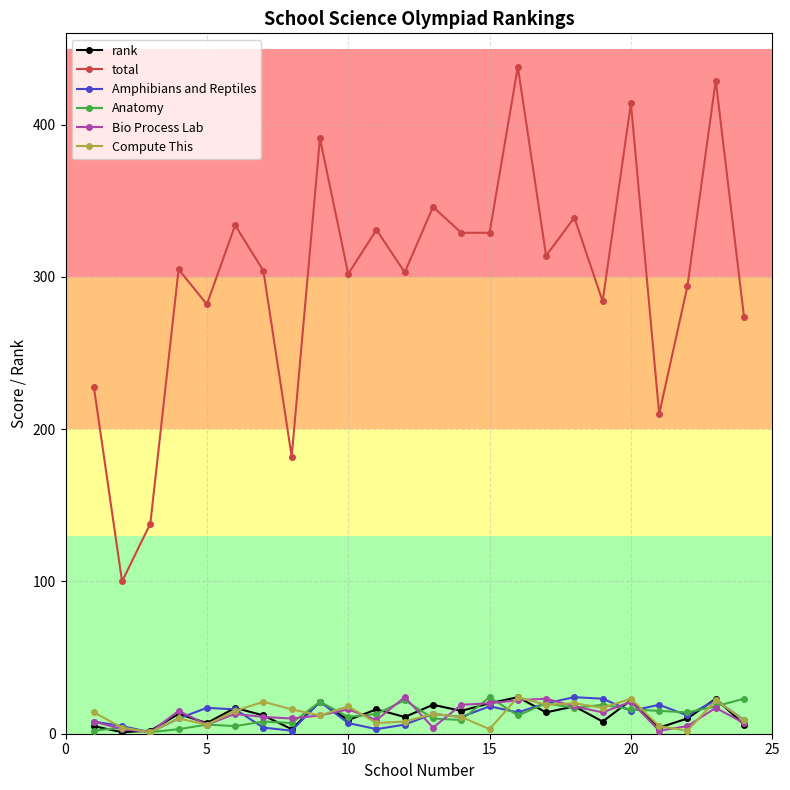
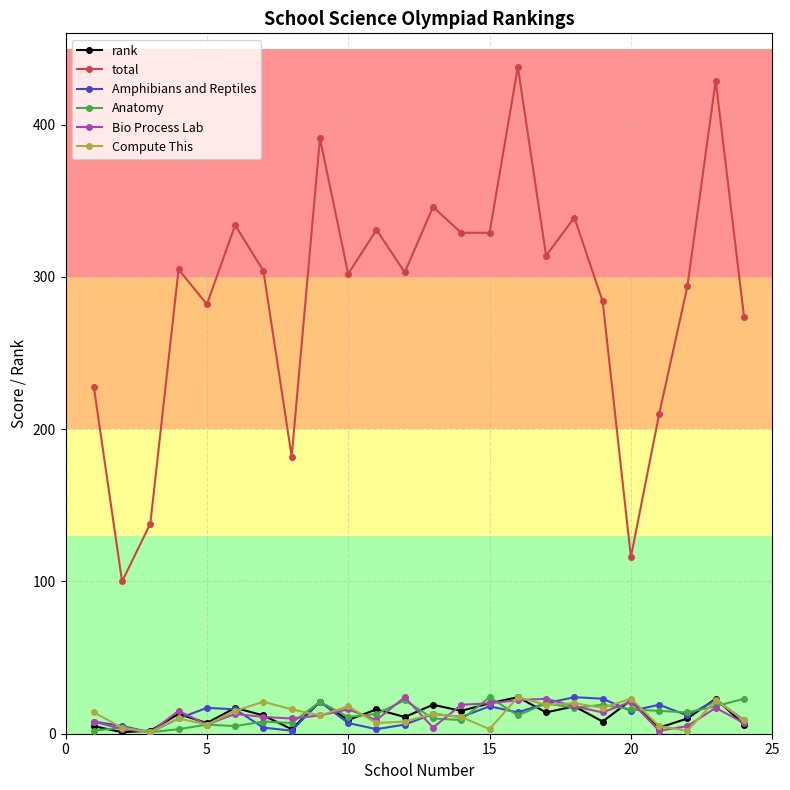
total, 20: 414 -> 116
